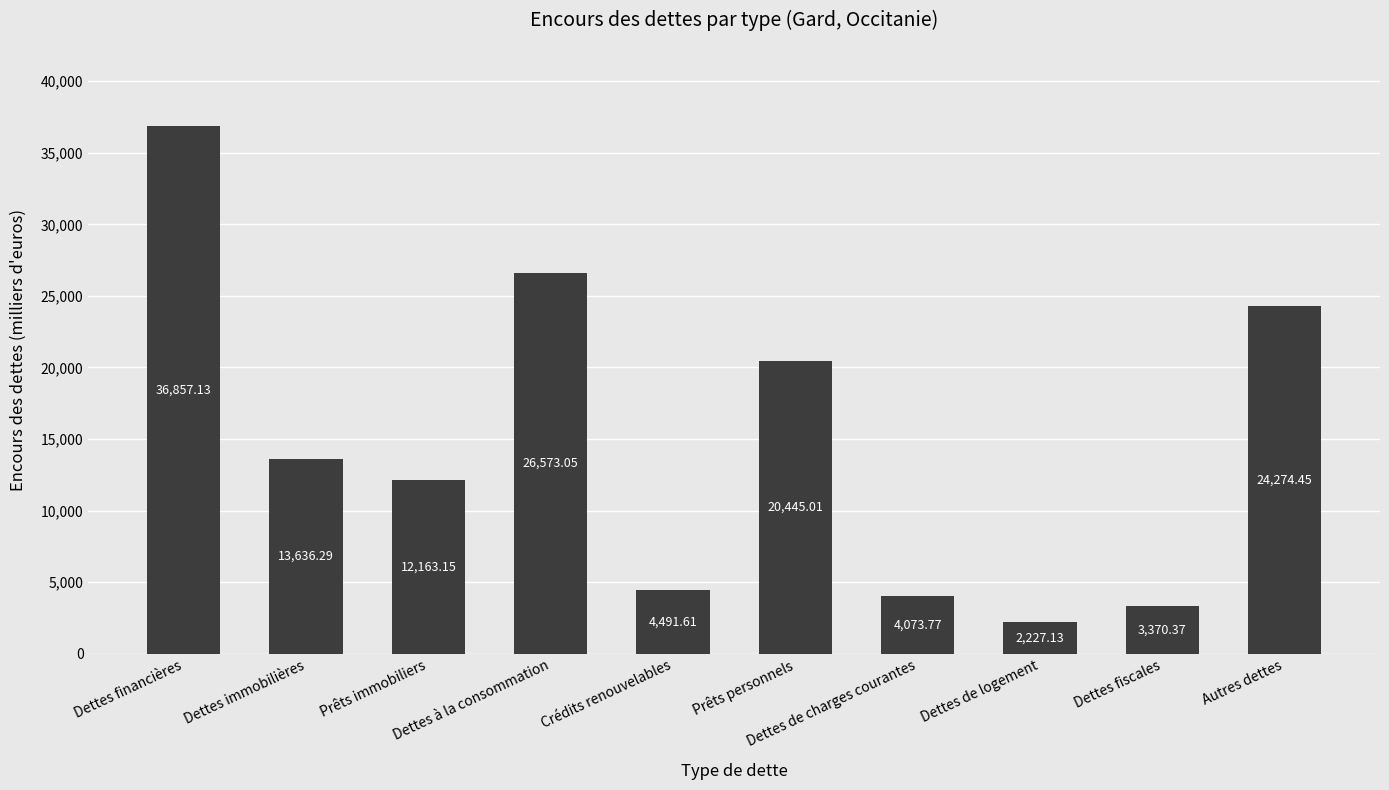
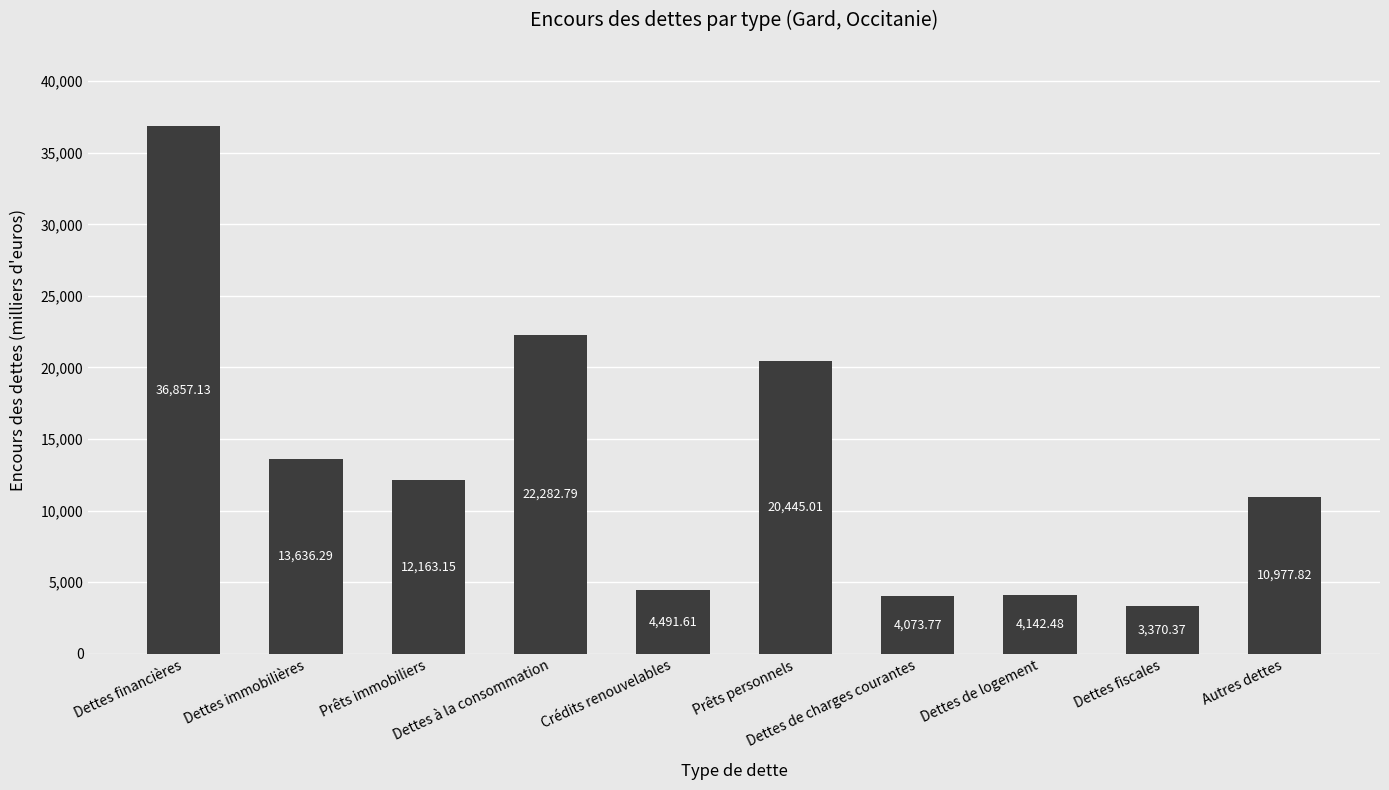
Dettes à la consommation: 26,573.05 -> 22,282.79
Dettes de logement: 2,227.13 -> 4,142.48
Autres dettes: 24,274.45 -> 10,977.82
